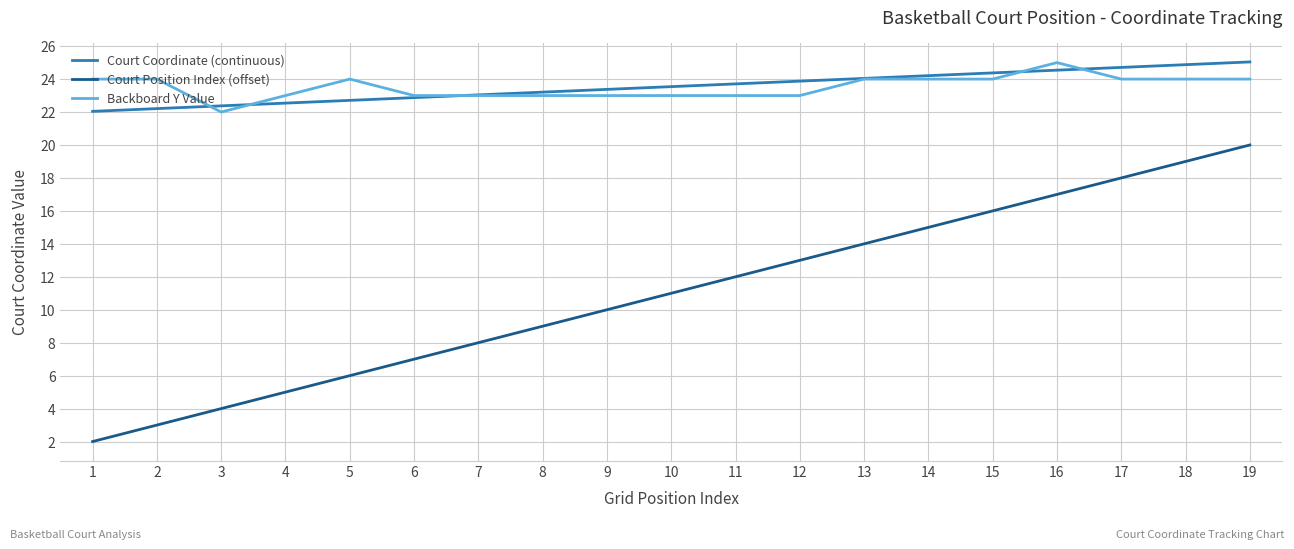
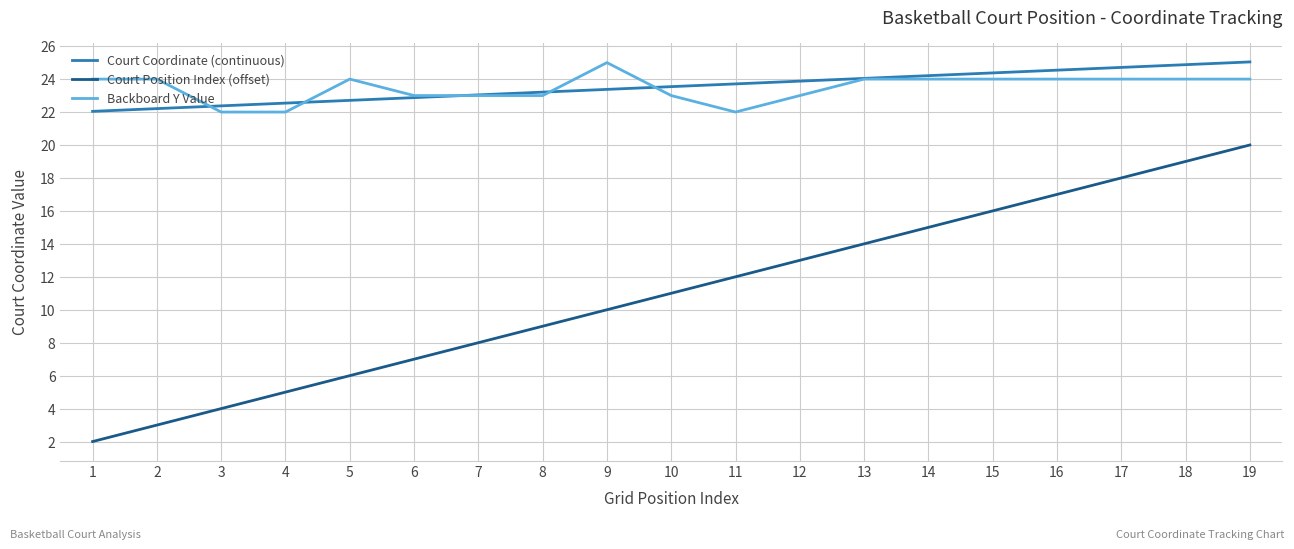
Backboard Y Value, 4: 23 -> 22
Backboard Y Value, 9: 23 -> 25
Backboard Y Value, 11: 23 -> 22
Backboard Y Value, 16: 25 -> 24
